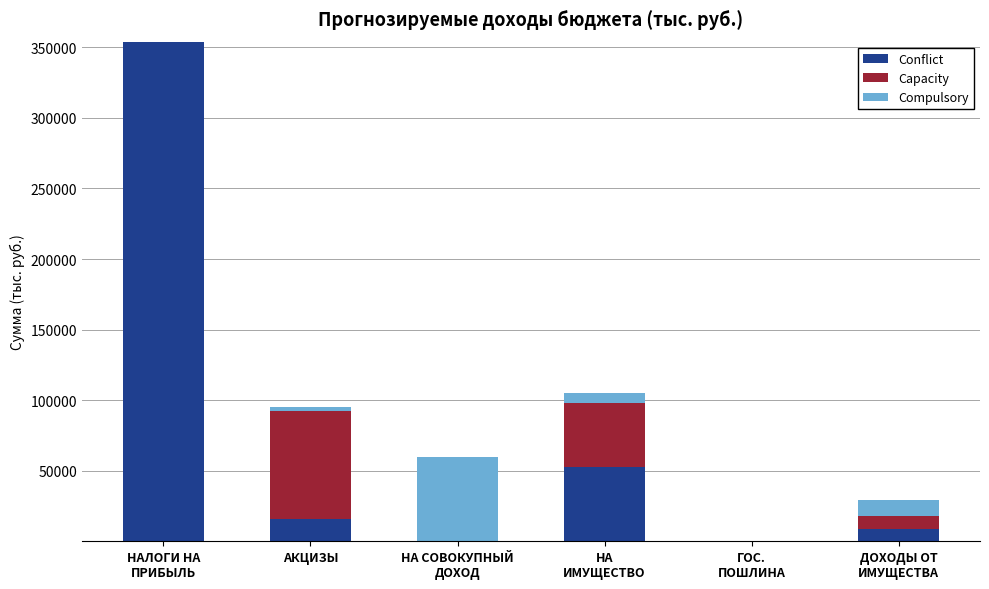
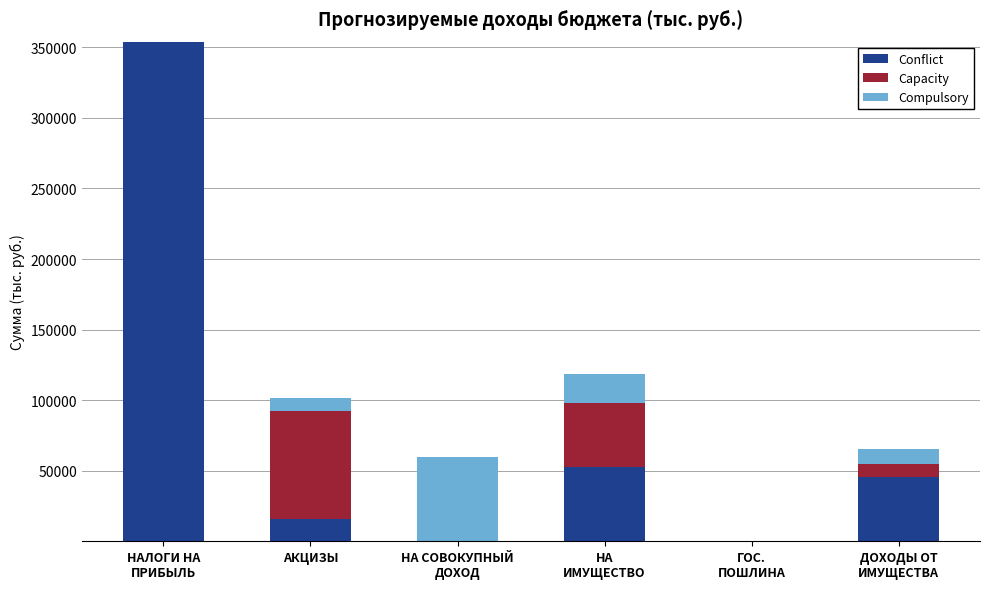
Compulsory, АКЦИЗЫ: 3000 -> 9000
Compulsory, НА ИМУЩЕСТВО: 7000 -> 21000
Conflict, ДОХОДЫ ОТ ИМУЩЕСТВА: 9000 -> 45000
